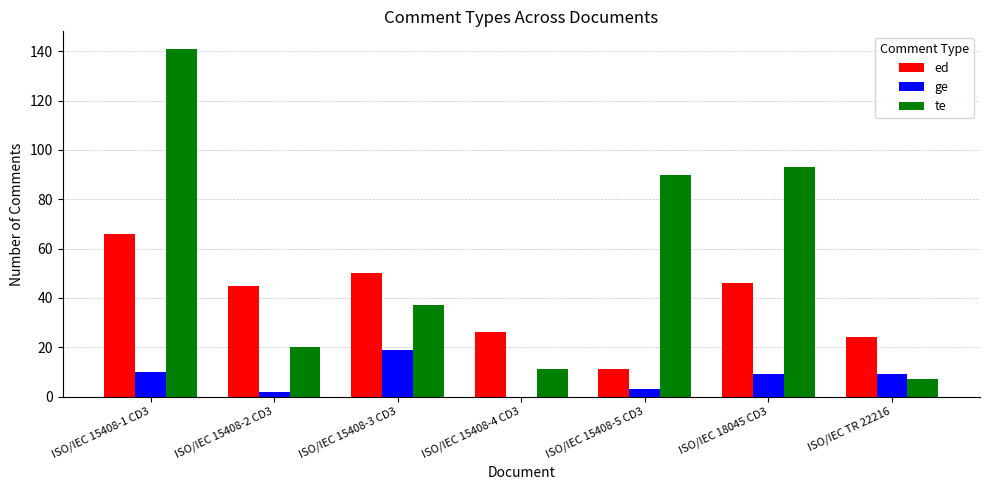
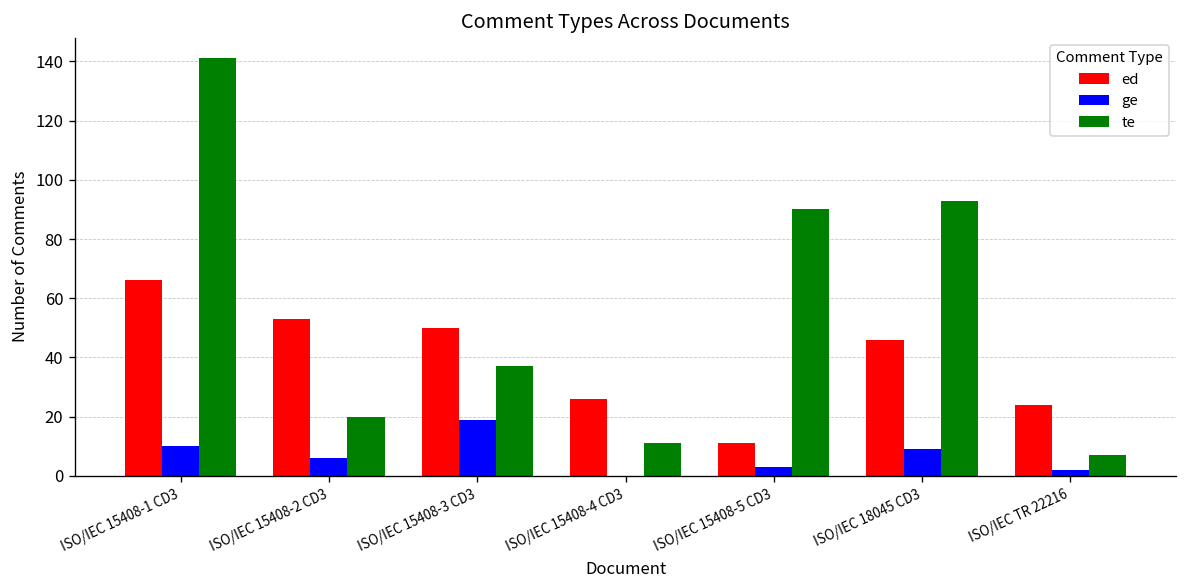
ed, ISO/IEC 15408-2 CD3: 45 -> 53
ge, ISO/IEC 15408-2 CD3: 2 -> 6
ge, ISO/IEC TR 22216: 9 -> 2
